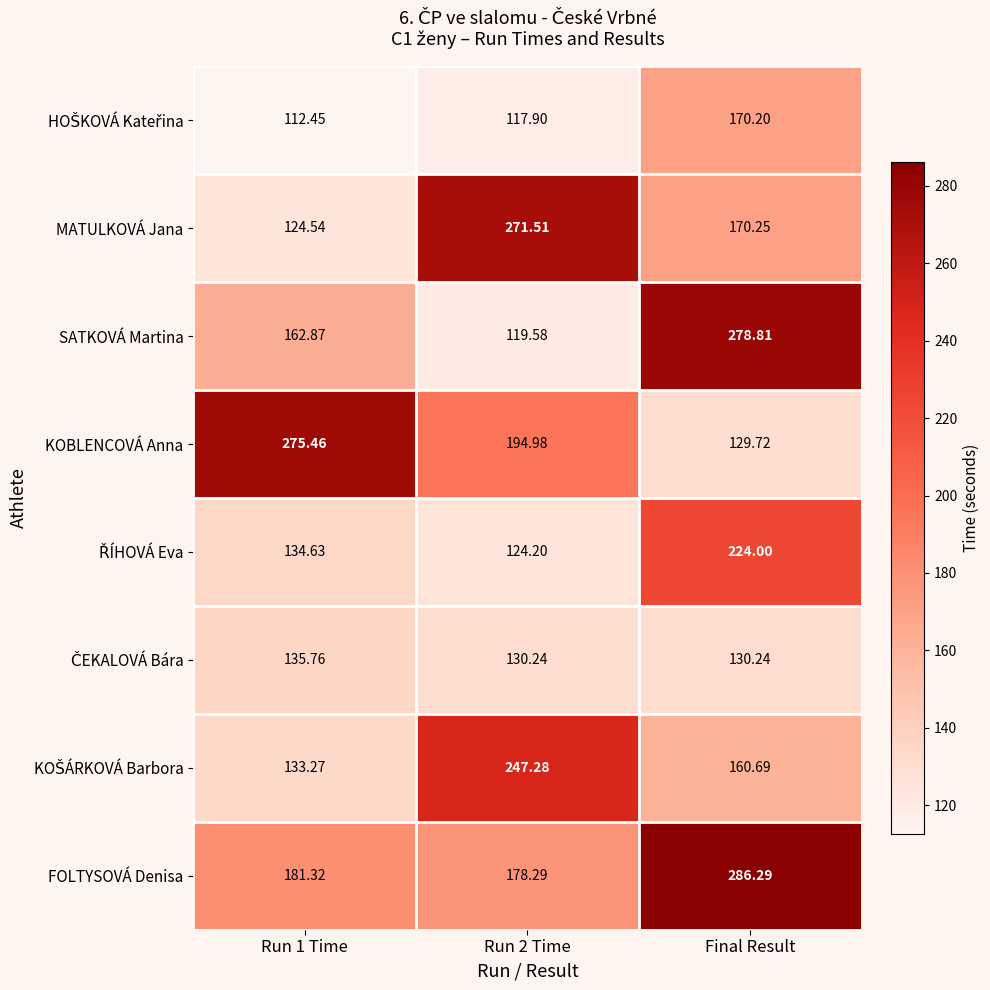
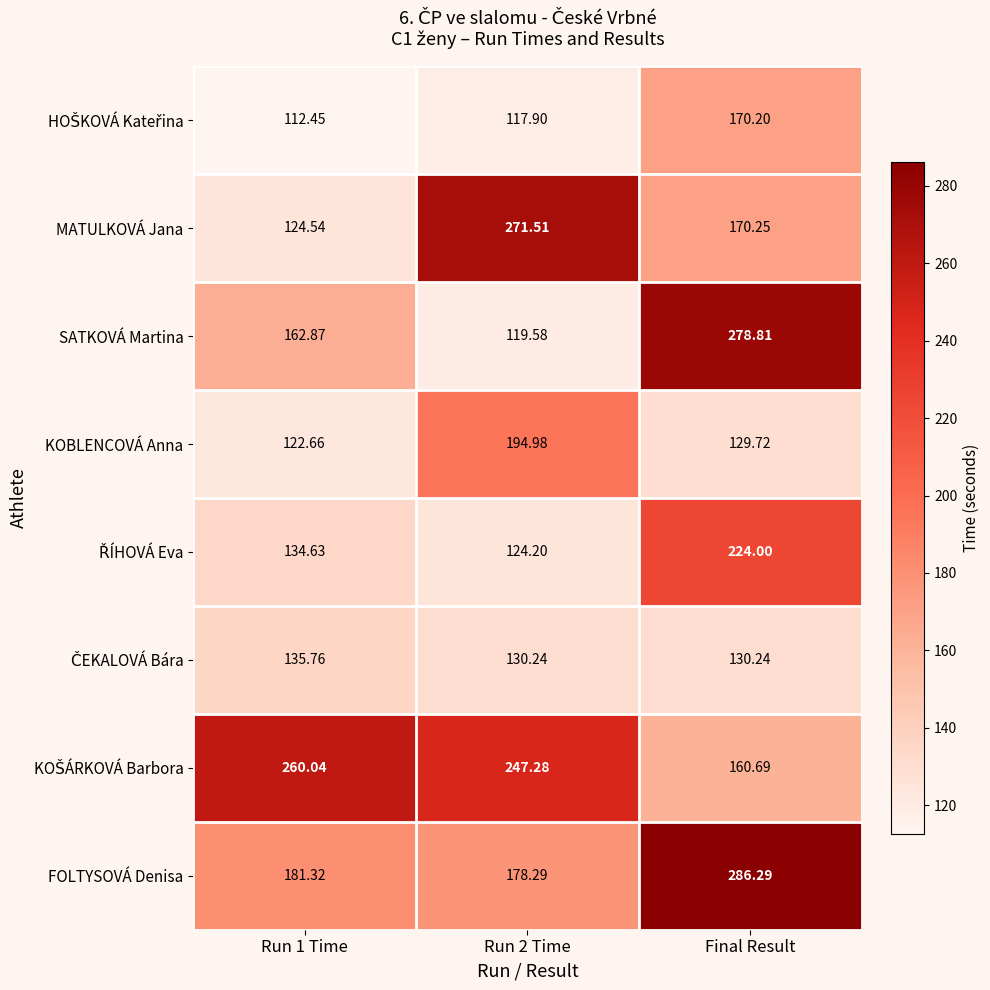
KOBLENCOVÁ Anna, Run 1 Time: 275.46 -> 122.66
KOŠÁRKOVÁ Barbora, Run 1 Time: 133.27 -> 260.04
